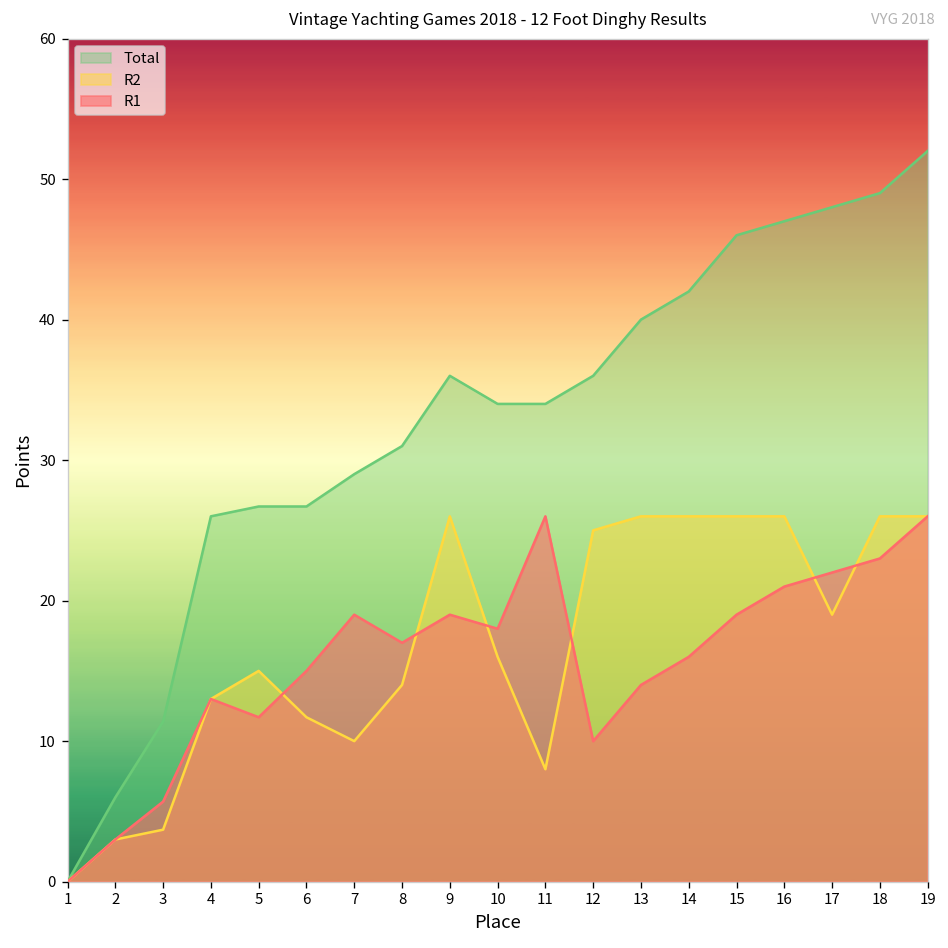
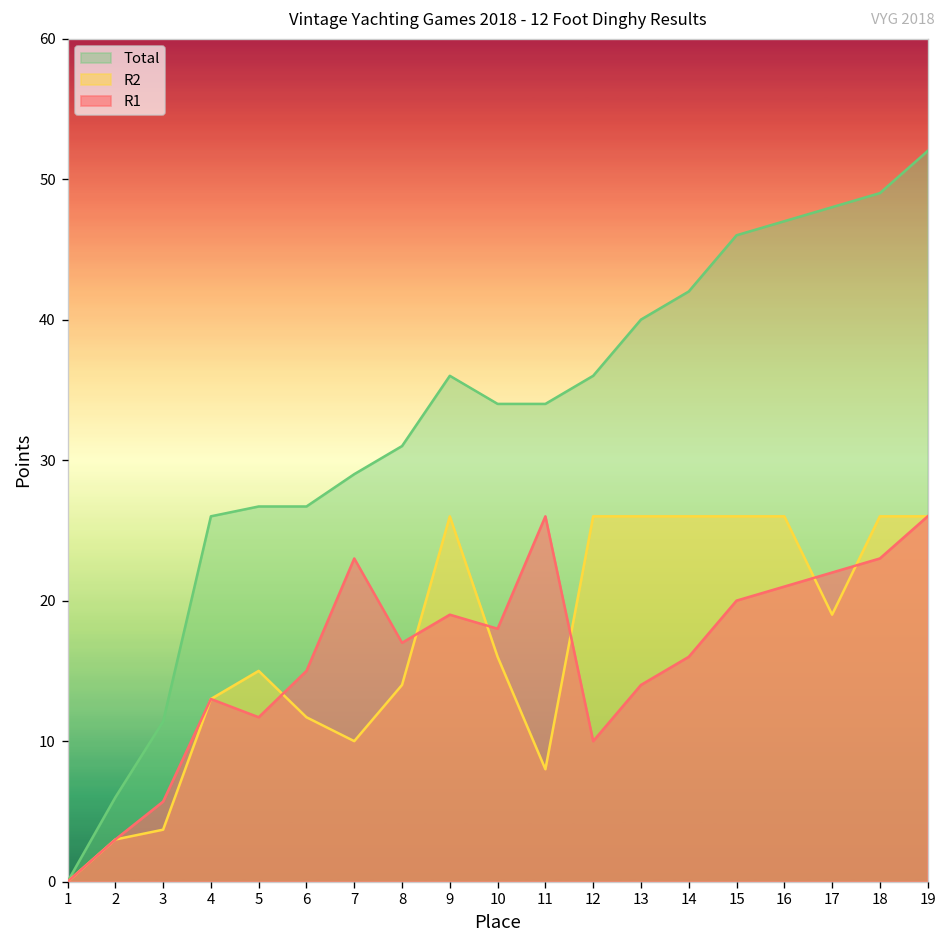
R1, 7: 19 -> 23
R2, 12: 25 -> 26
R1, 15: 19 -> 20
